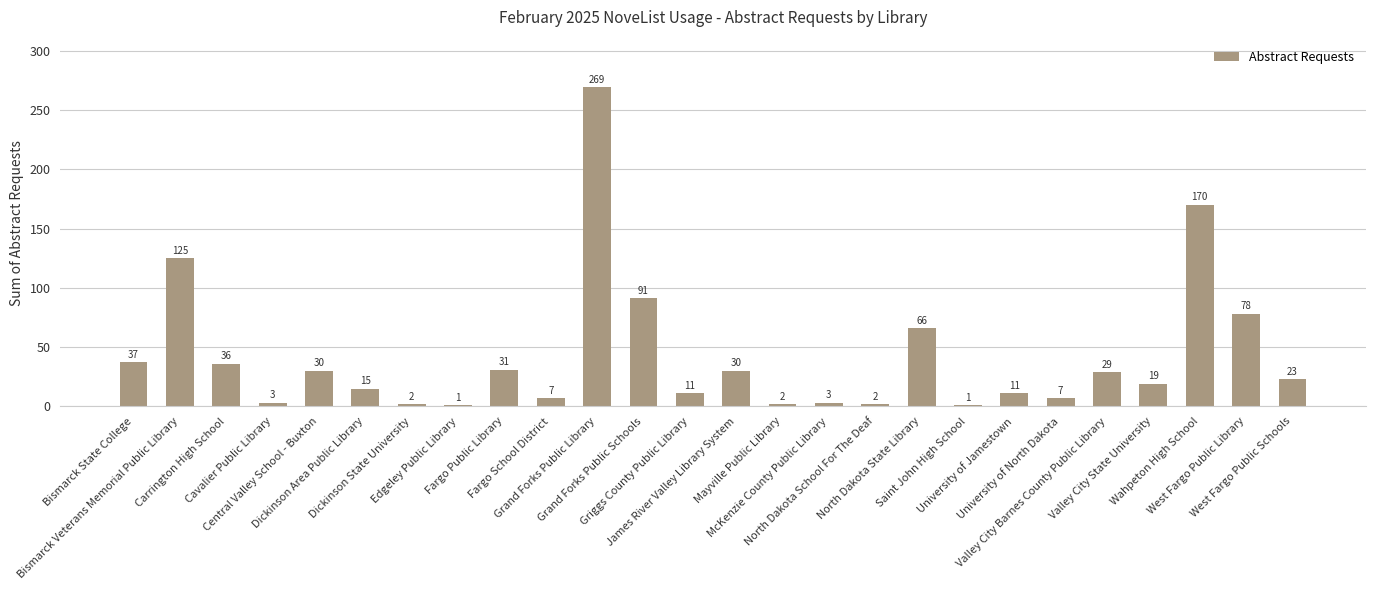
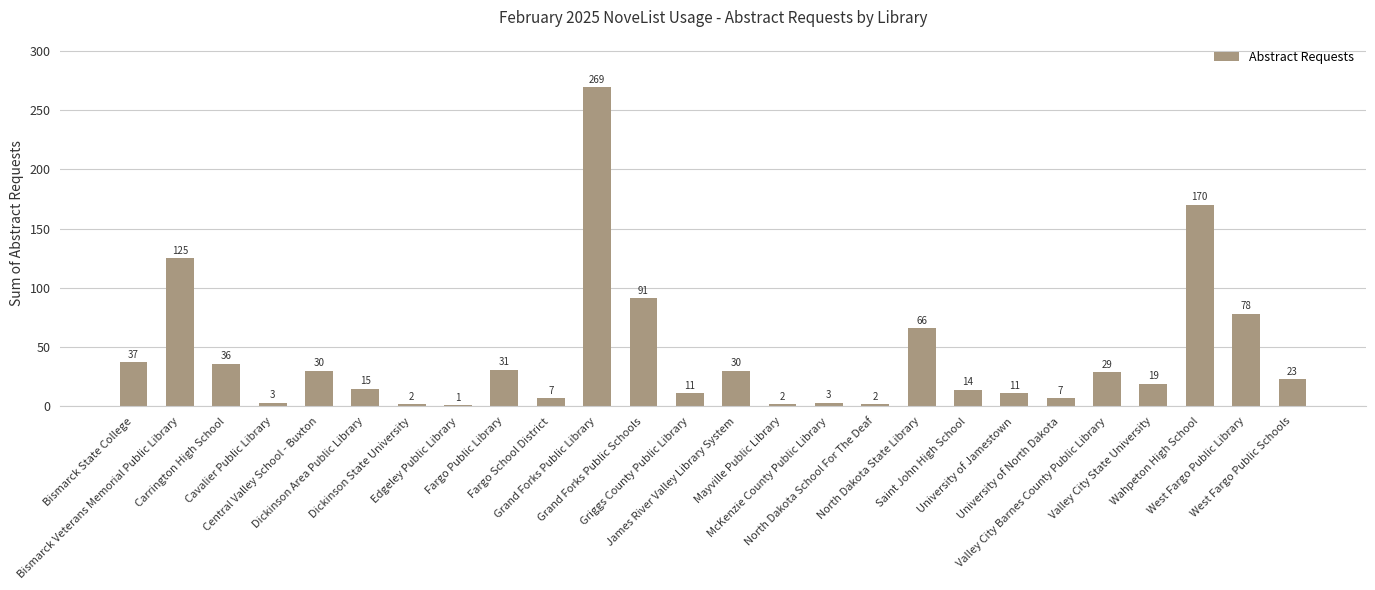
Saint John High School: 1 -> 14
